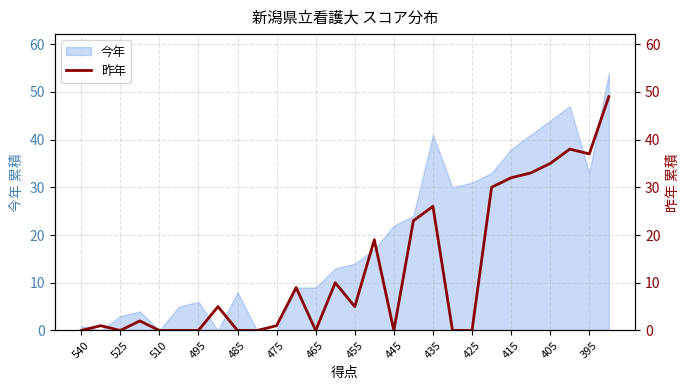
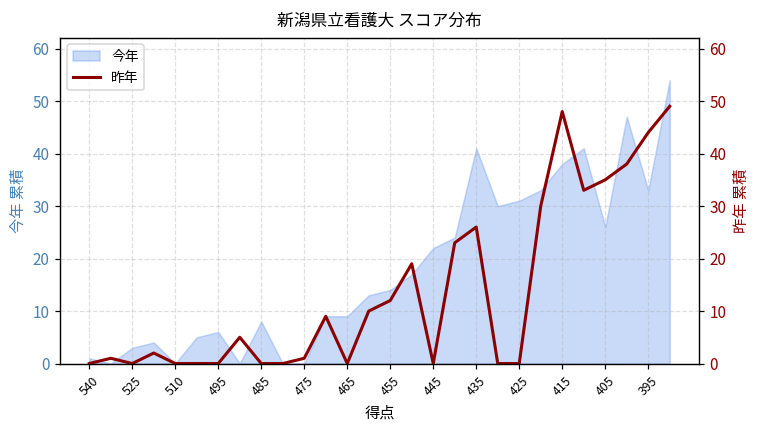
今年, 405: 44 -> 26
昨年, 455: 5 -> 12
昨年, 415: 32 -> 48
昨年, 395: 37 -> 44
